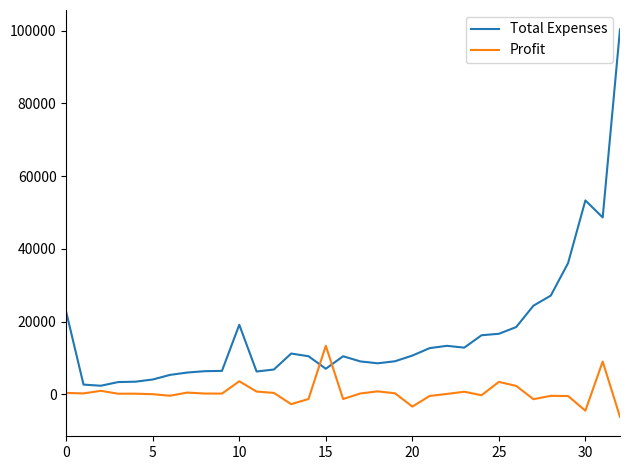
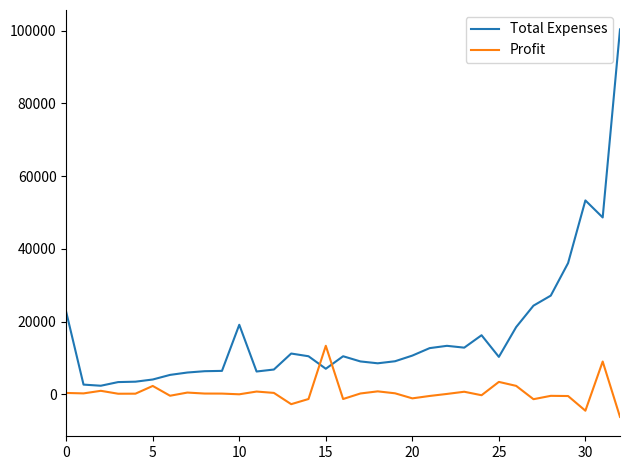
Profit, 5: 0 -> 2000
Profit, 10: 4000 -> 0
Profit, 20: -3000 -> -1000
Total Expenses, 25: 17000 -> 10000
